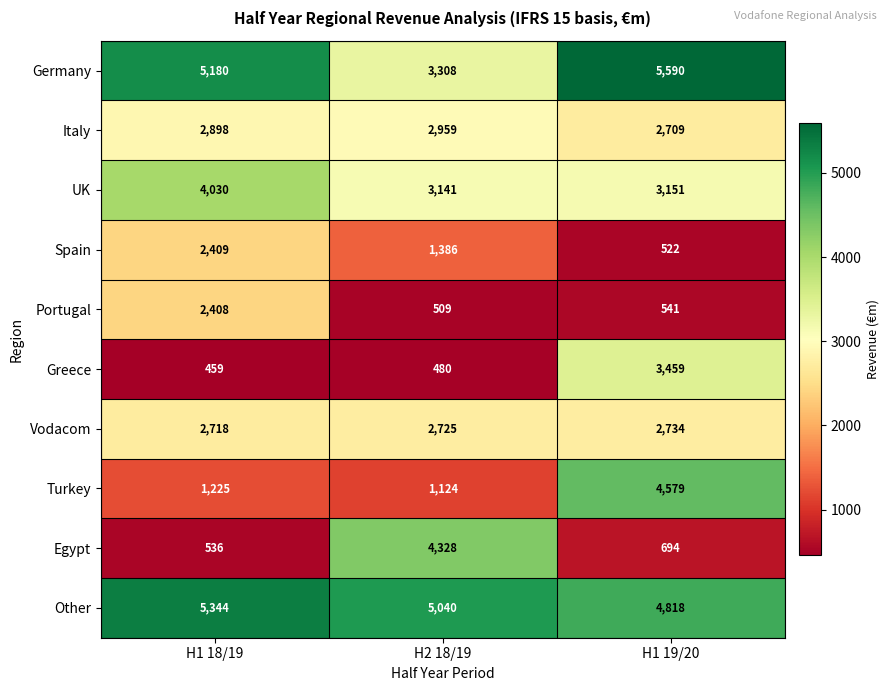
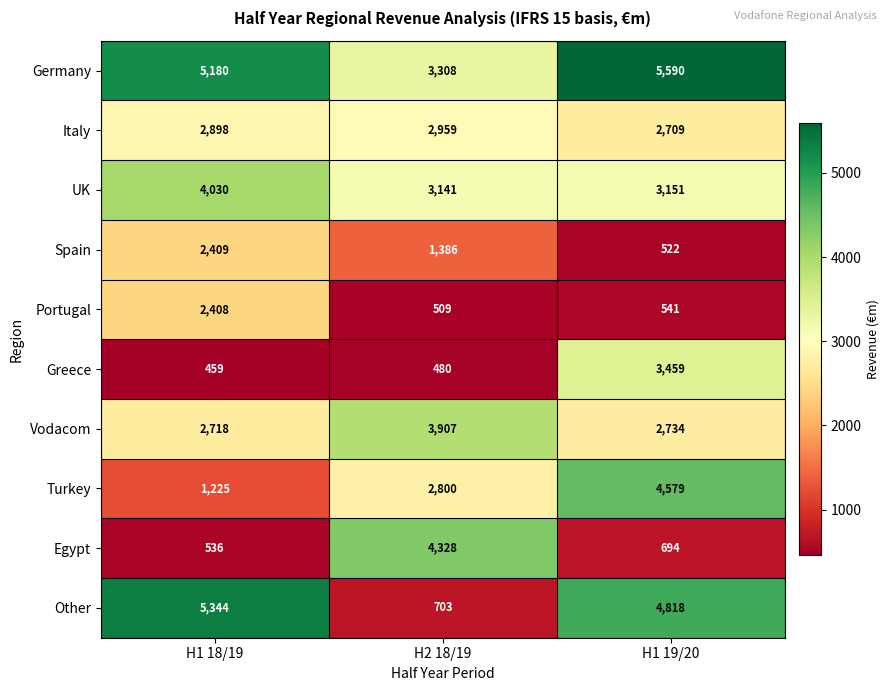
Vodacom, H2 18/19: 2,725 -> 3,907
Turkey, H2 18/19: 1,124 -> 2,800
Other, H2 18/19: 5,040 -> 703
